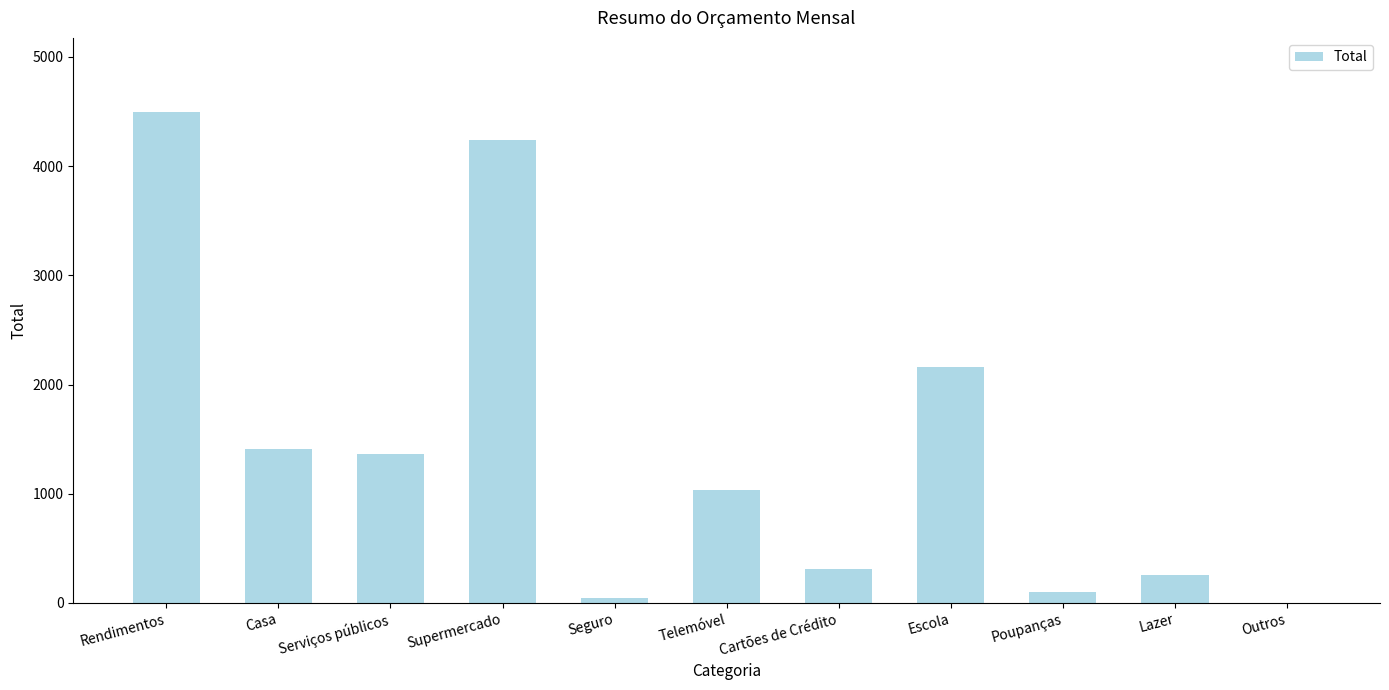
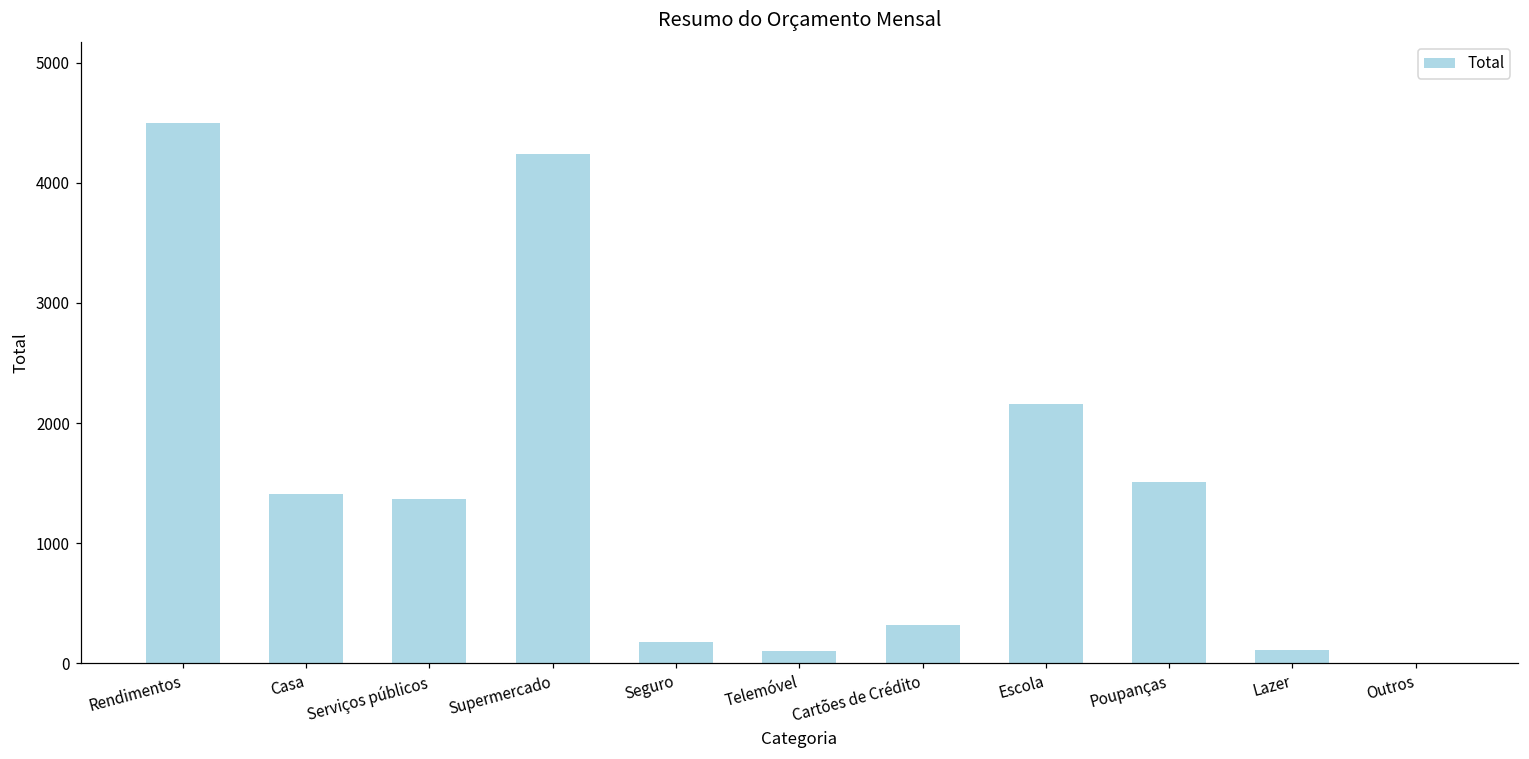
Seguro: 40 -> 180
Telemóvel: 1040 -> 100
Poupanças: 100 -> 1510
Lazer: 260 -> 110
